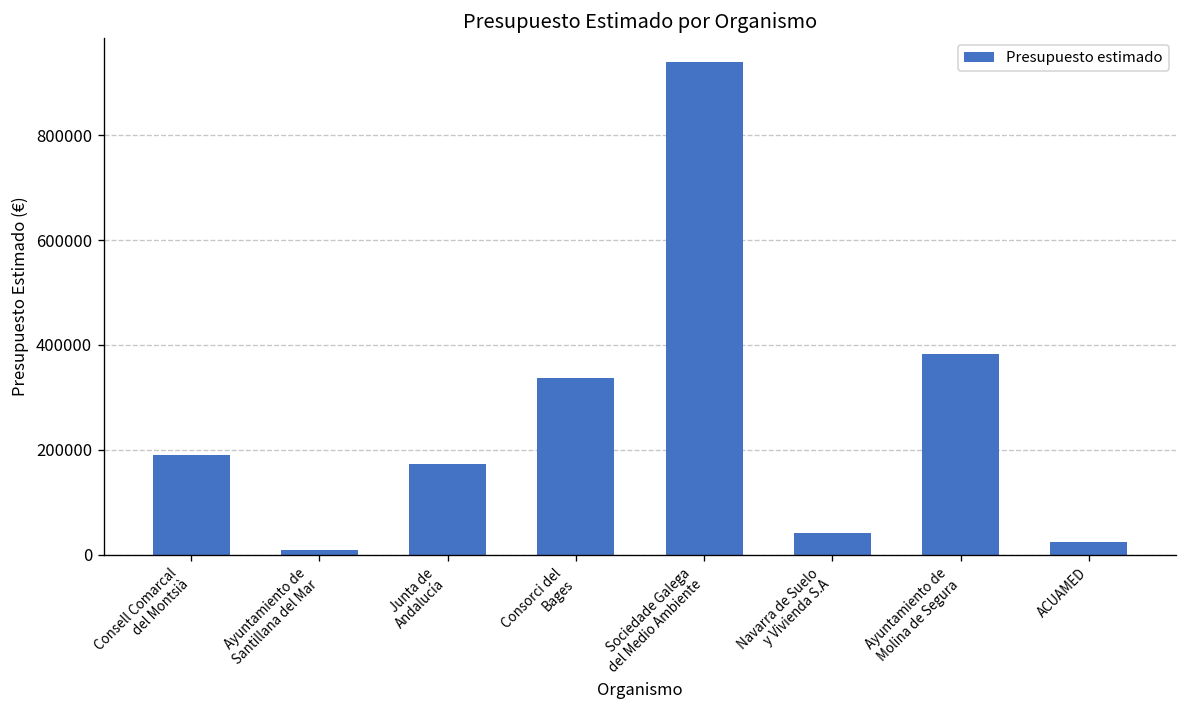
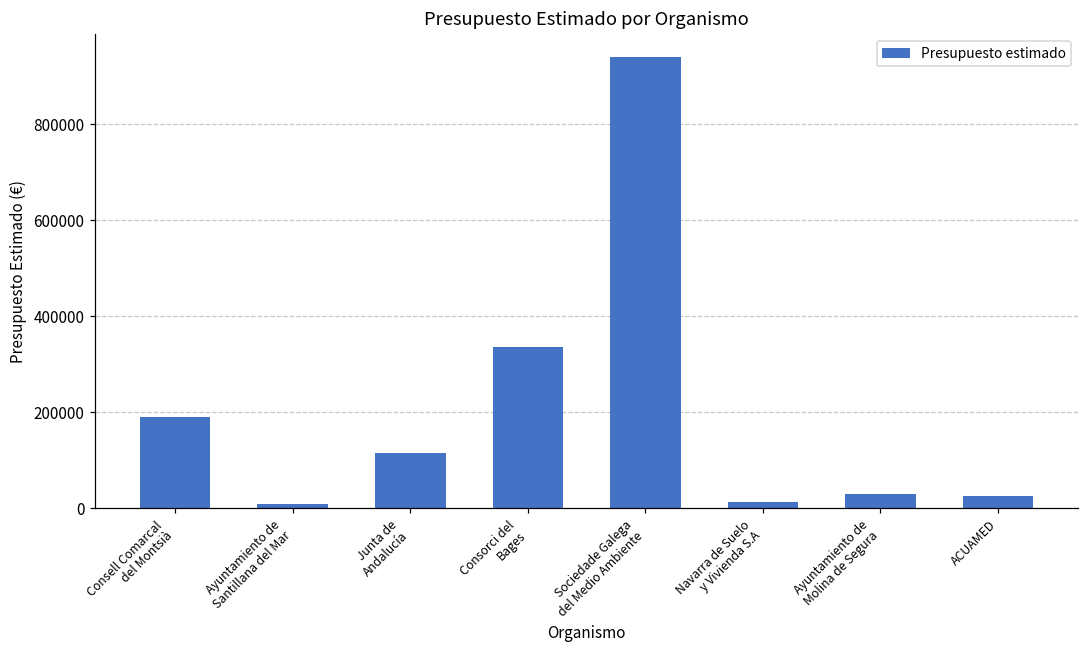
Junta de Andalucía: 170000 -> 120000
Navarra de Suelo y Vivienda S.A: 40000 -> 10000
Ayuntamiento de Molina de Segura: 380000 -> 30000
